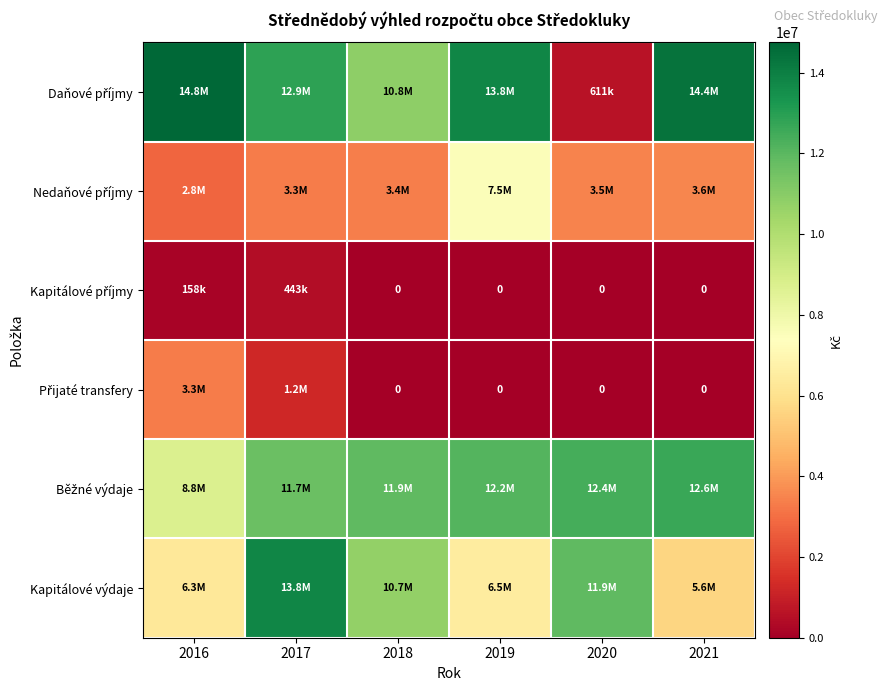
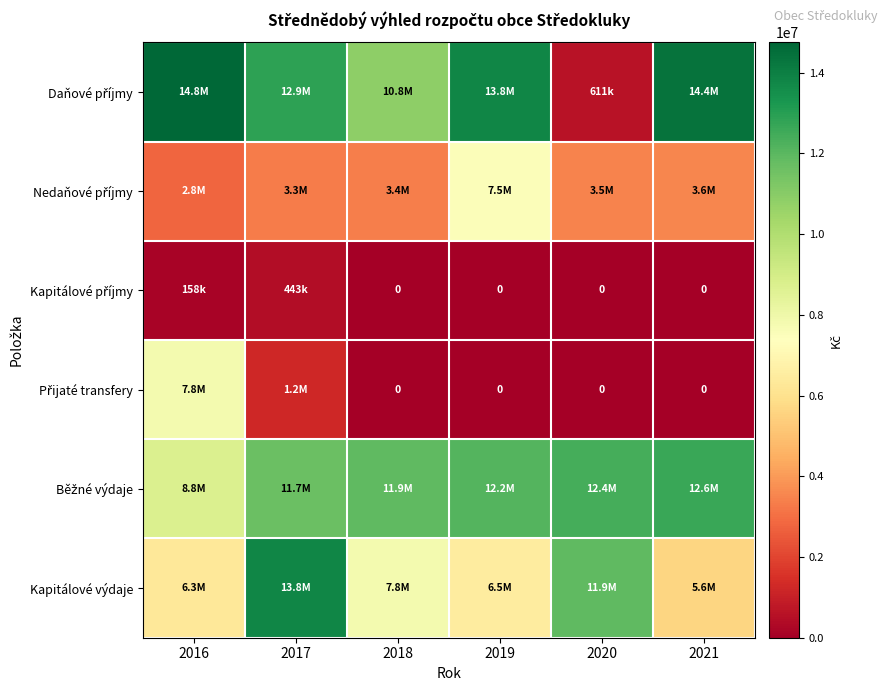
Přijaté transfery, 2016: 3.3M -> 7.8M
Kapitálové výdaje, 2018: 10.7M -> 7.8M
